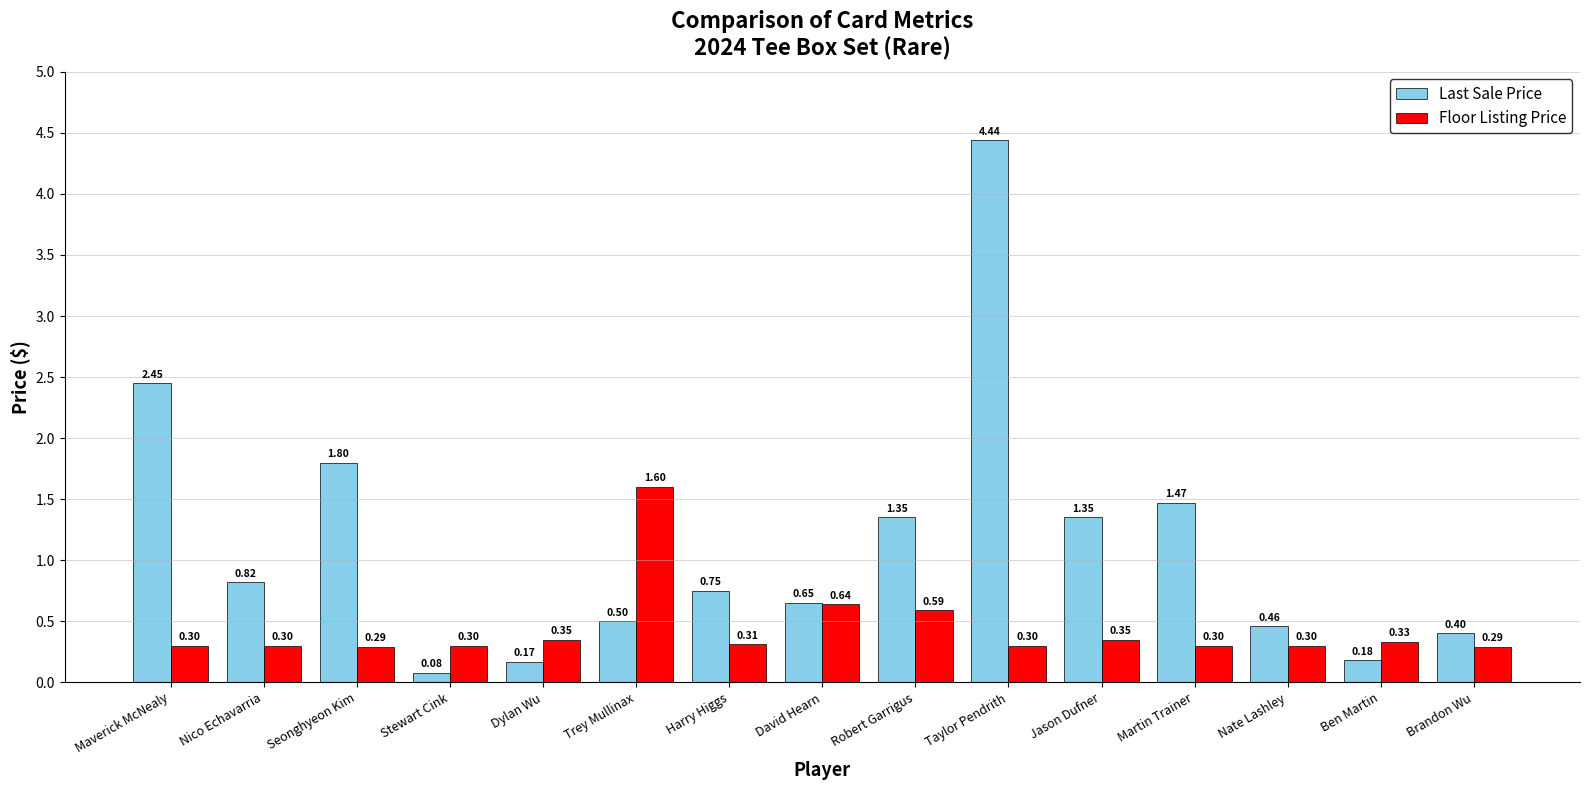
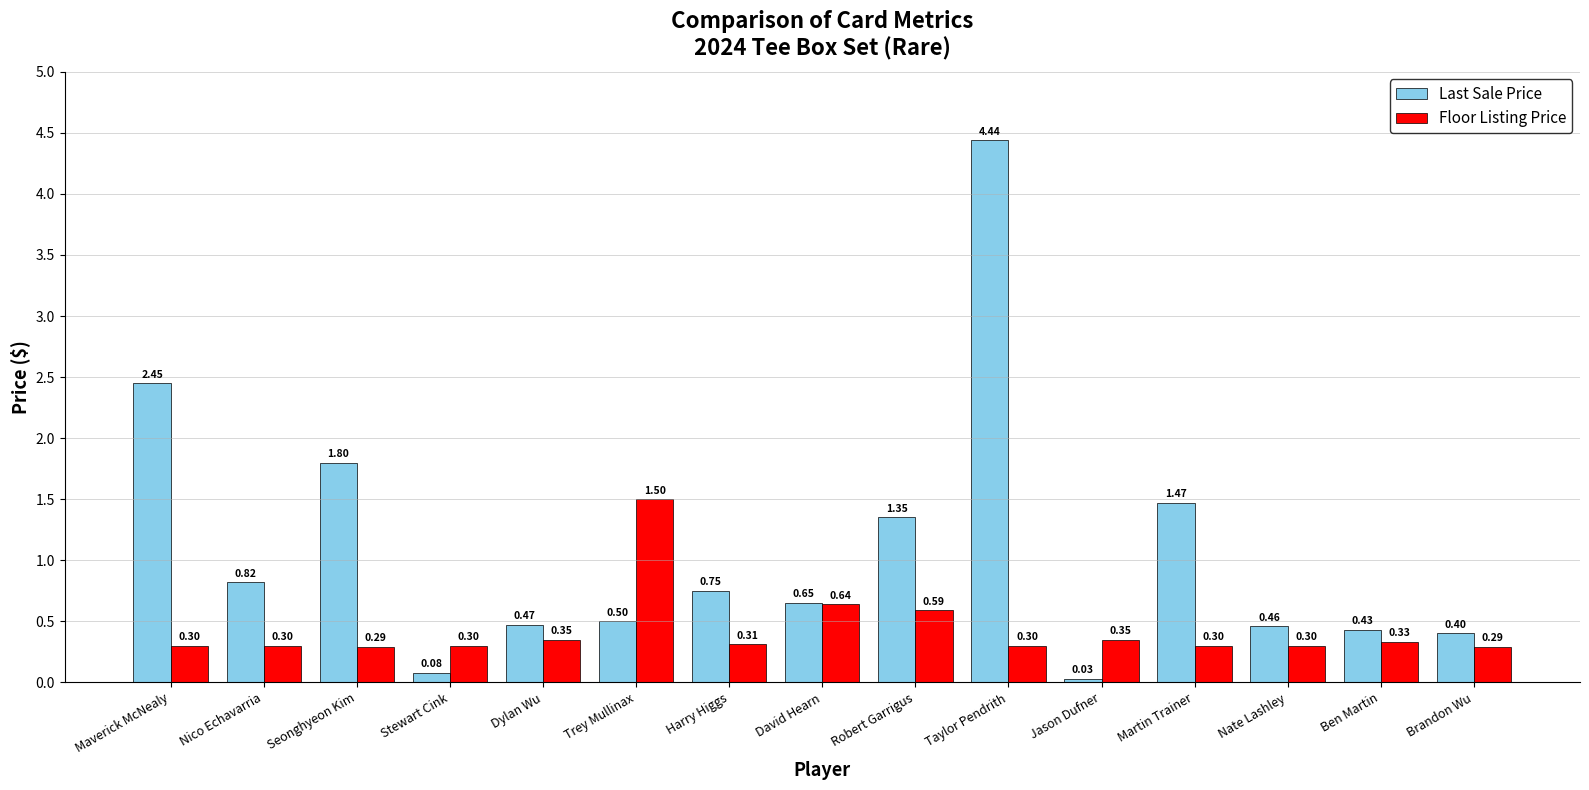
Last Sale Price, Dylan Wu: 0.17 -> 0.47
Floor Listing Price, Trey Mullinax: 1.60 -> 1.50
Last Sale Price, Jason Dufner: 1.35 -> 0.03
Last Sale Price, Ben Martin: 0.18 -> 0.43
